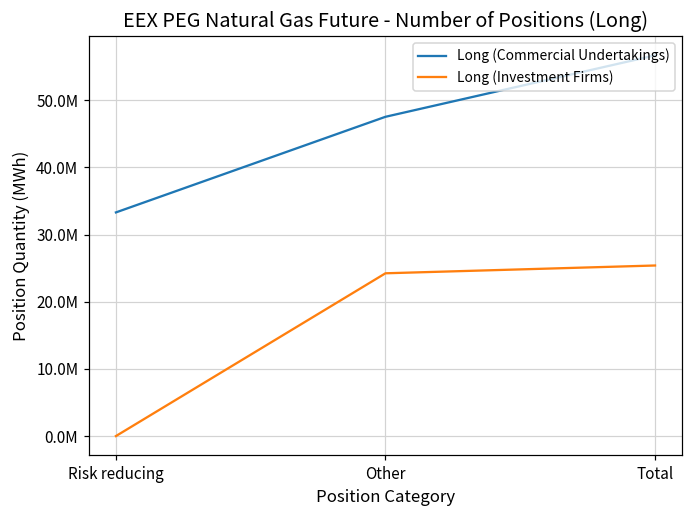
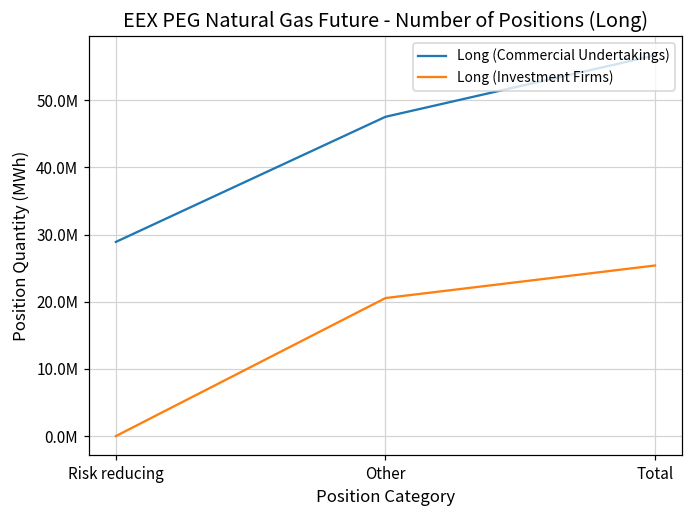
Long (Commercial Undertakings), Risk reducing: 33000000 -> 29000000
Long (Investment Firms), Other: 24000000 -> 21000000
